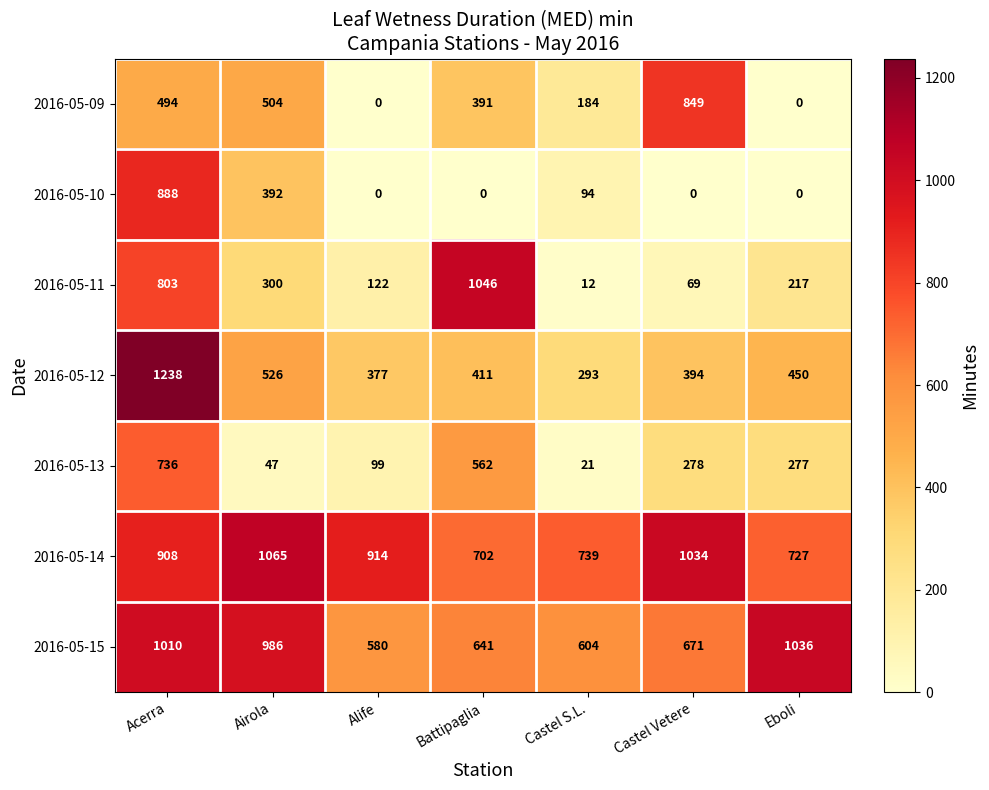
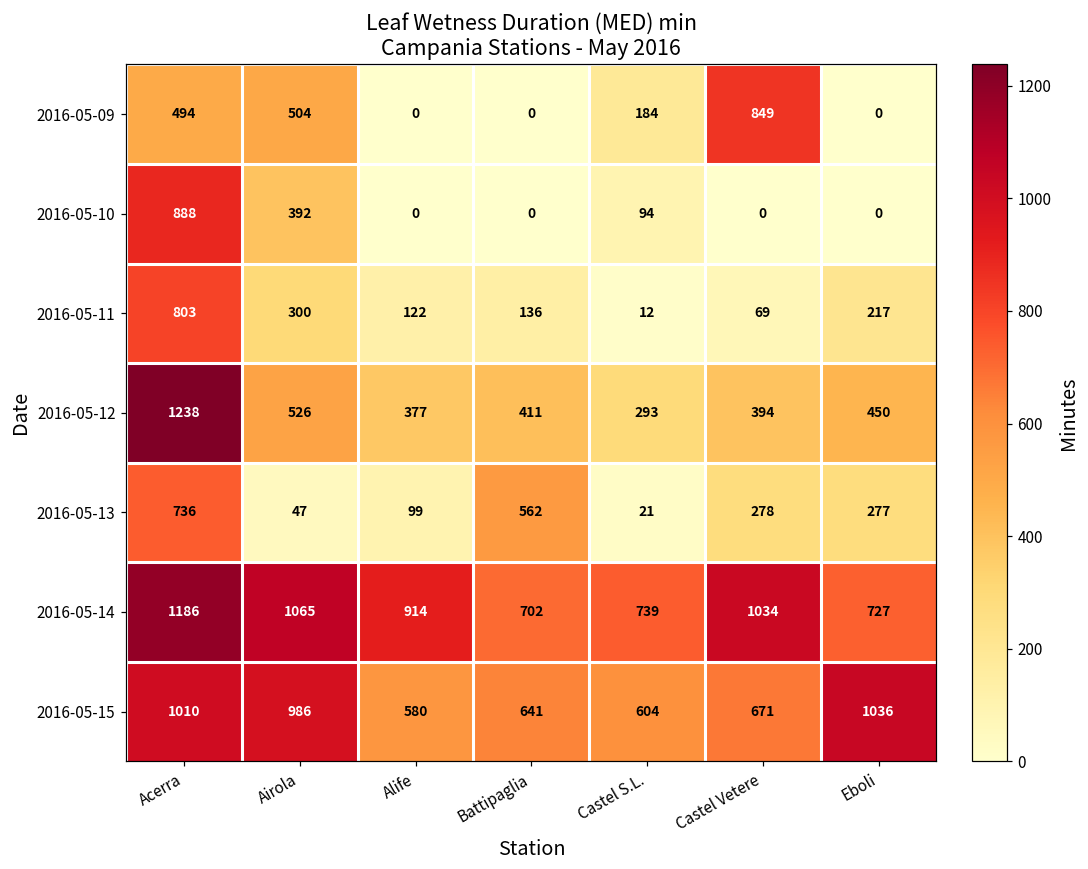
2016-05-09, Battipaglia: 391 -> 0
2016-05-11, Battipaglia: 1046 -> 136
2016-05-14, Acerra: 908 -> 1186
